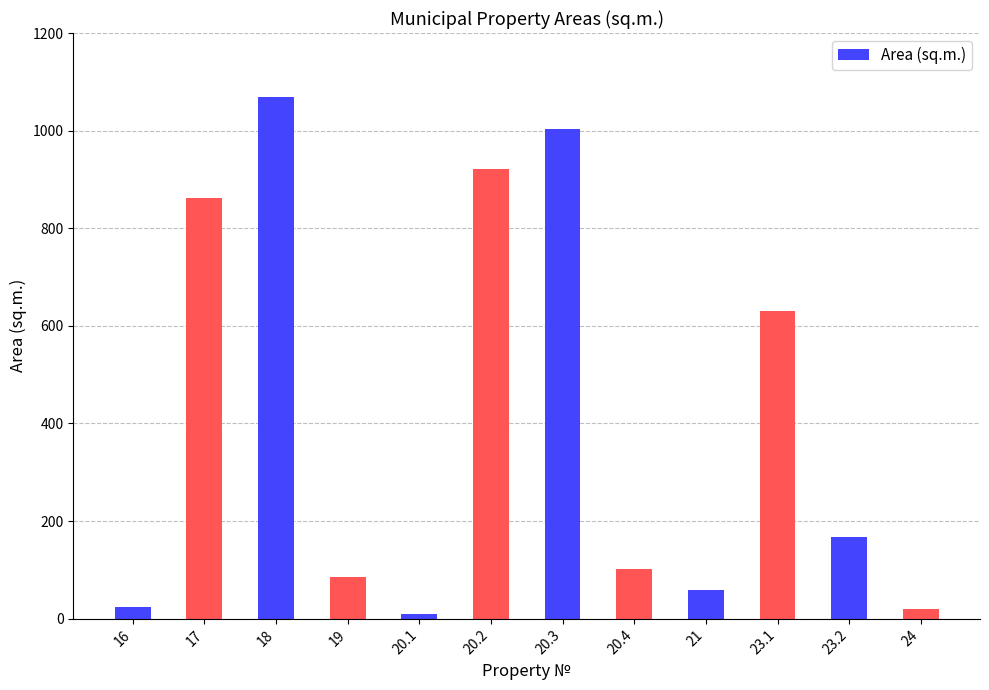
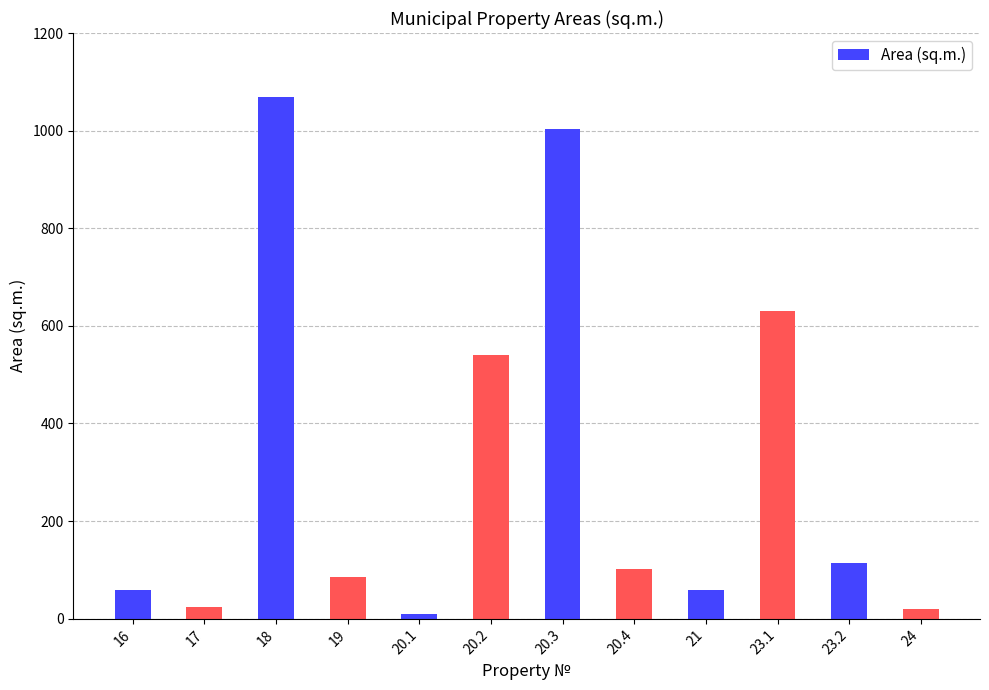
16: 20 -> 60
17: 860 -> 20
20.2: 920 -> 540
23.2: 170 -> 110
